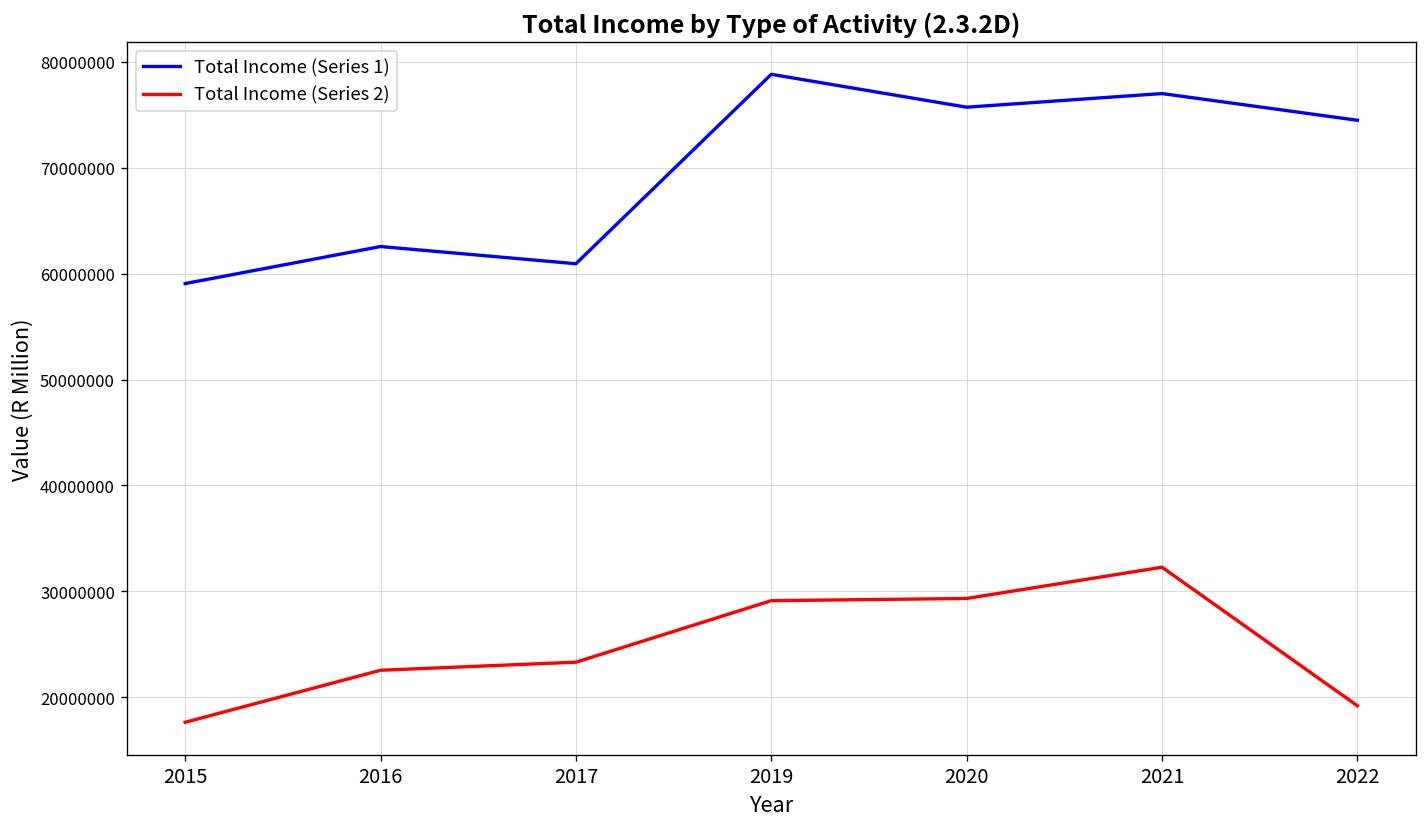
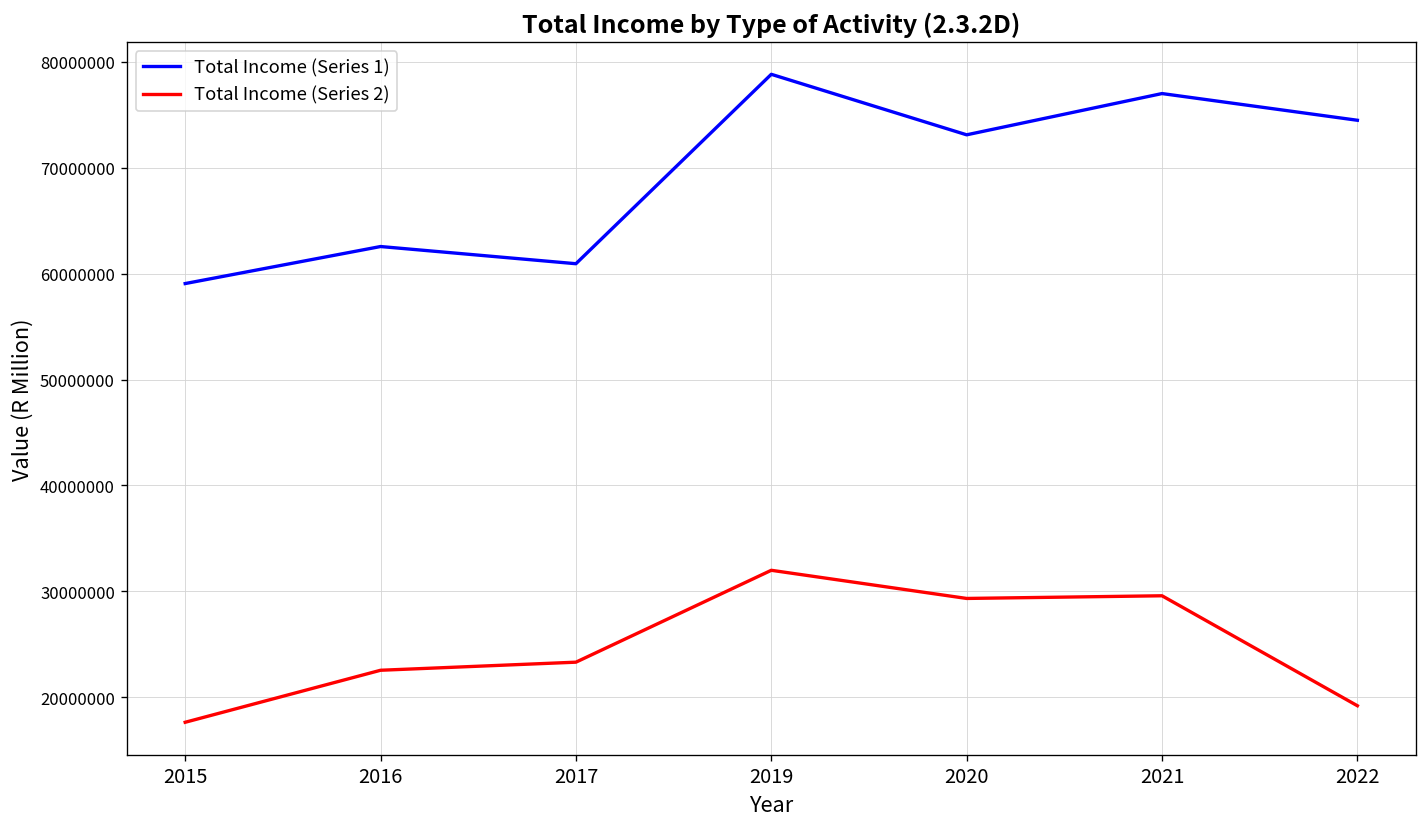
Total Income (Series 2), 2019: 29000000 -> 32000000
Total Income (Series 1), 2020: 76000000 -> 73000000
Total Income (Series 2), 2021: 32000000 -> 30000000
